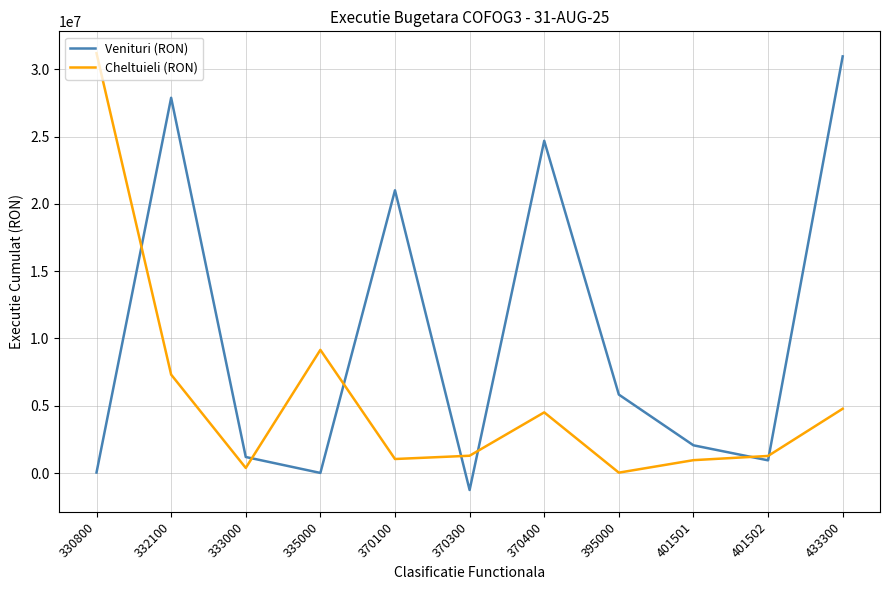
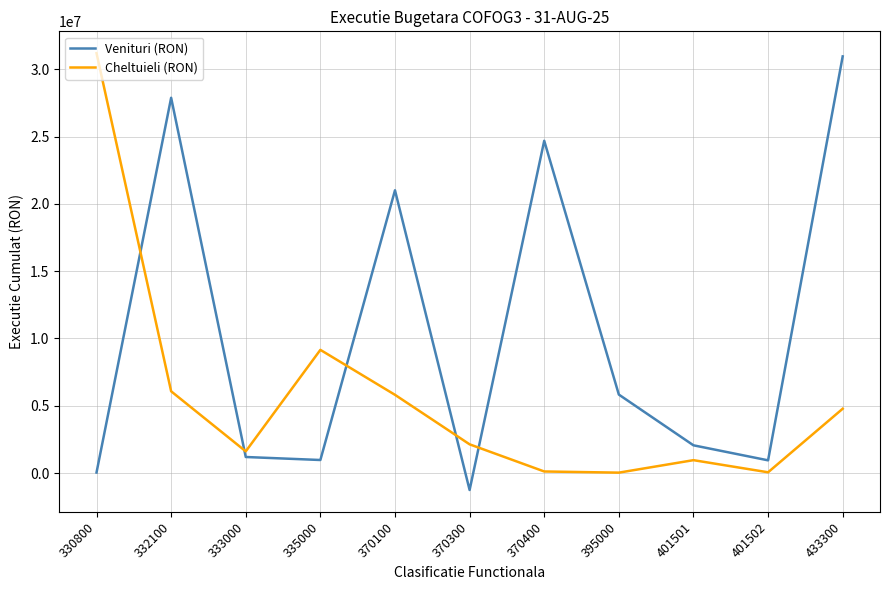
Cheltuieli (RON), 332100: 7300000 -> 6100000
Cheltuieli (RON), 333000: 400000 -> 1600000
Venituri (RON), 335000: 0 -> 1000000
Cheltuieli (RON), 370100: 1000000 -> 5800000
Cheltuieli (RON), 370300: 1300000 -> 2100000
Cheltuieli (RON), 370400: 4500000 -> 100000
Cheltuieli (RON), 401502: 1300000 -> 100000
